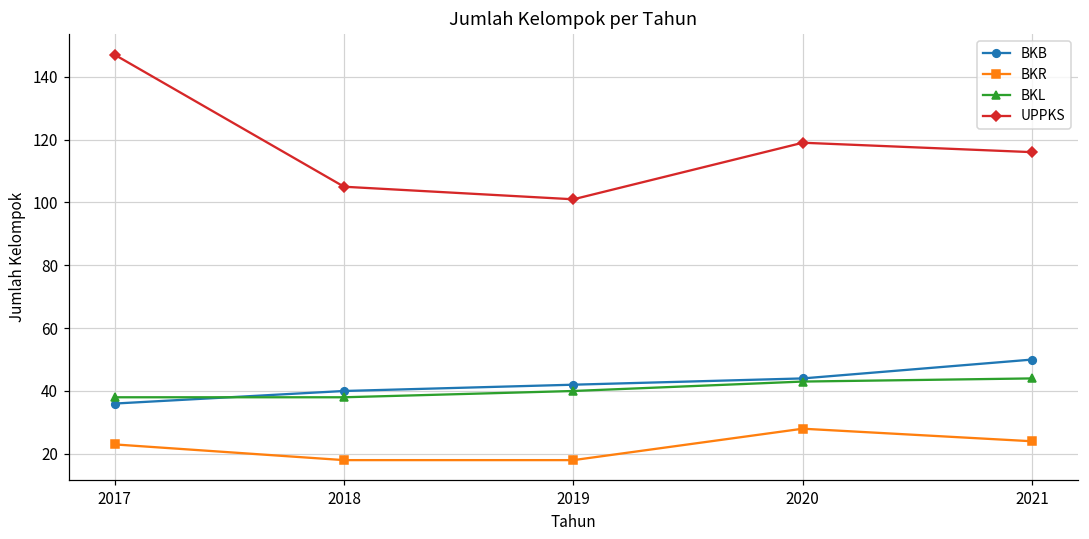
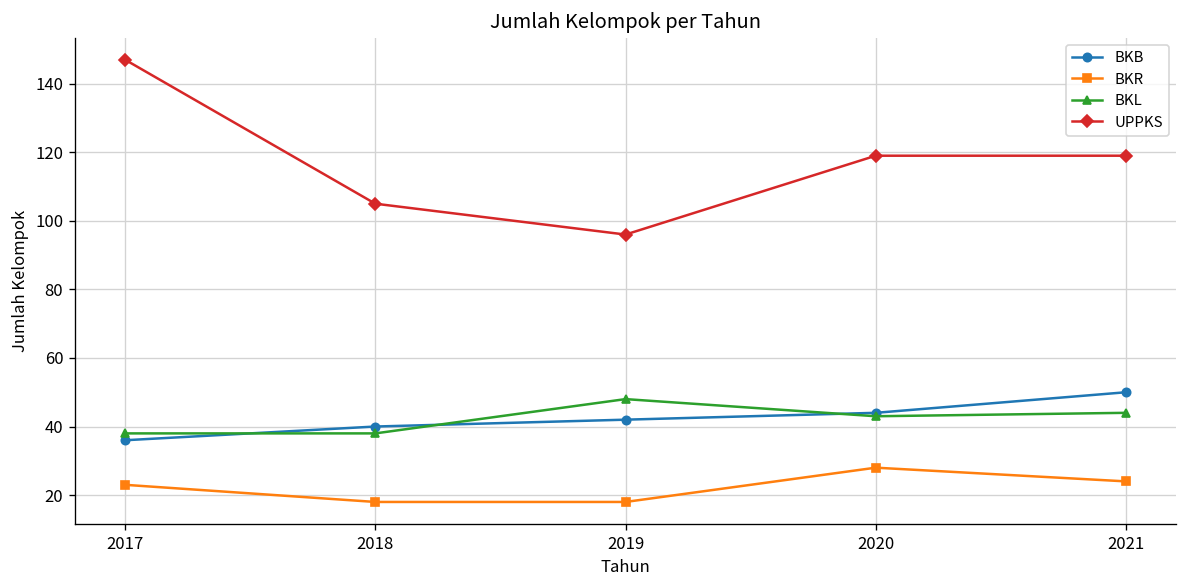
BKL, 2019: 40 -> 48
UPPKS, 2019: 101 -> 96
UPPKS, 2021: 116 -> 119
